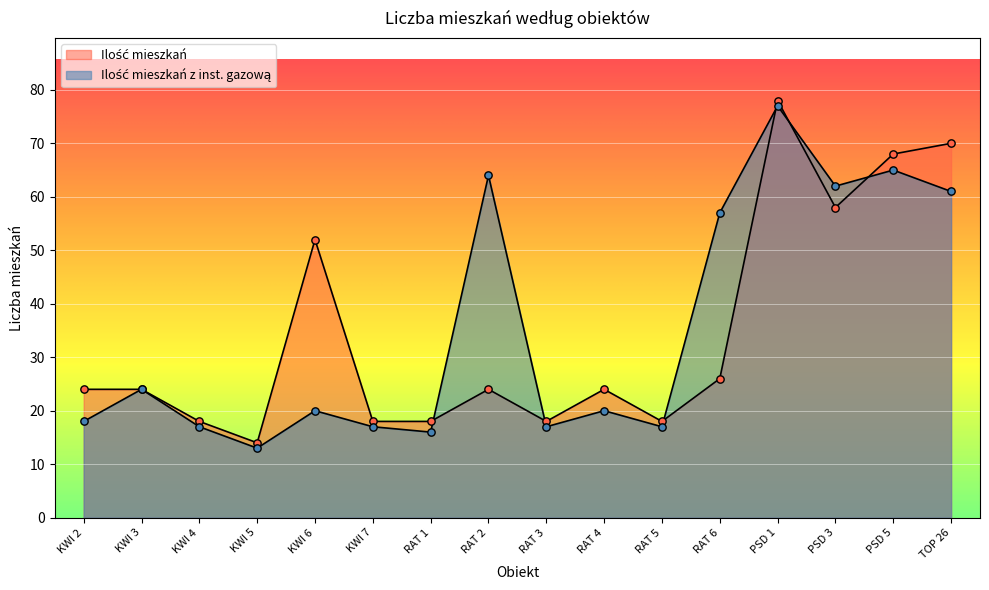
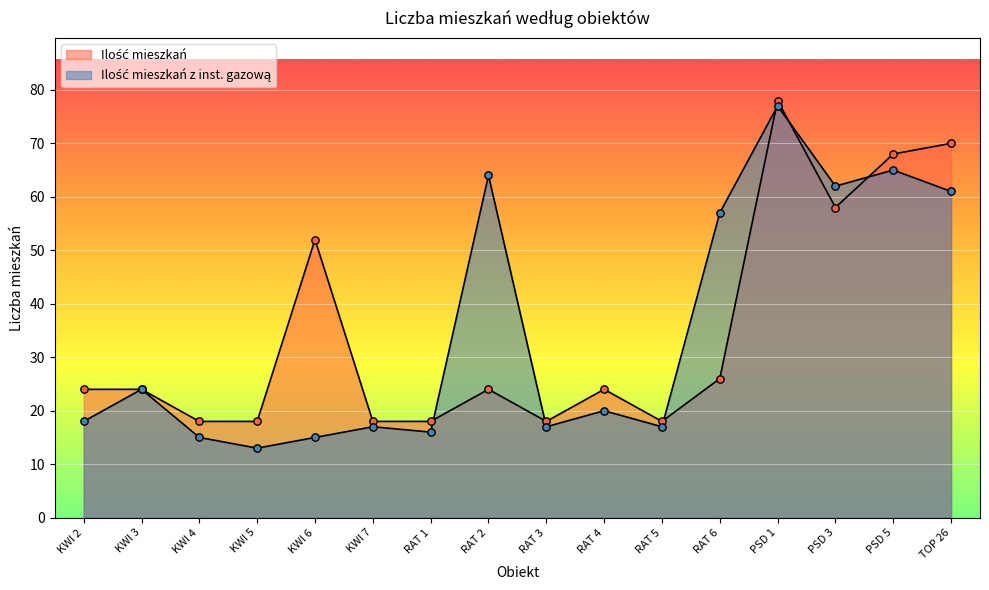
Ilość mieszkań z inst. gazową, KWI 4: 17 -> 15
Ilość mieszkań, KWI 5: 14 -> 18
Ilość mieszkań z inst. gazową, KWI 6: 20 -> 15
